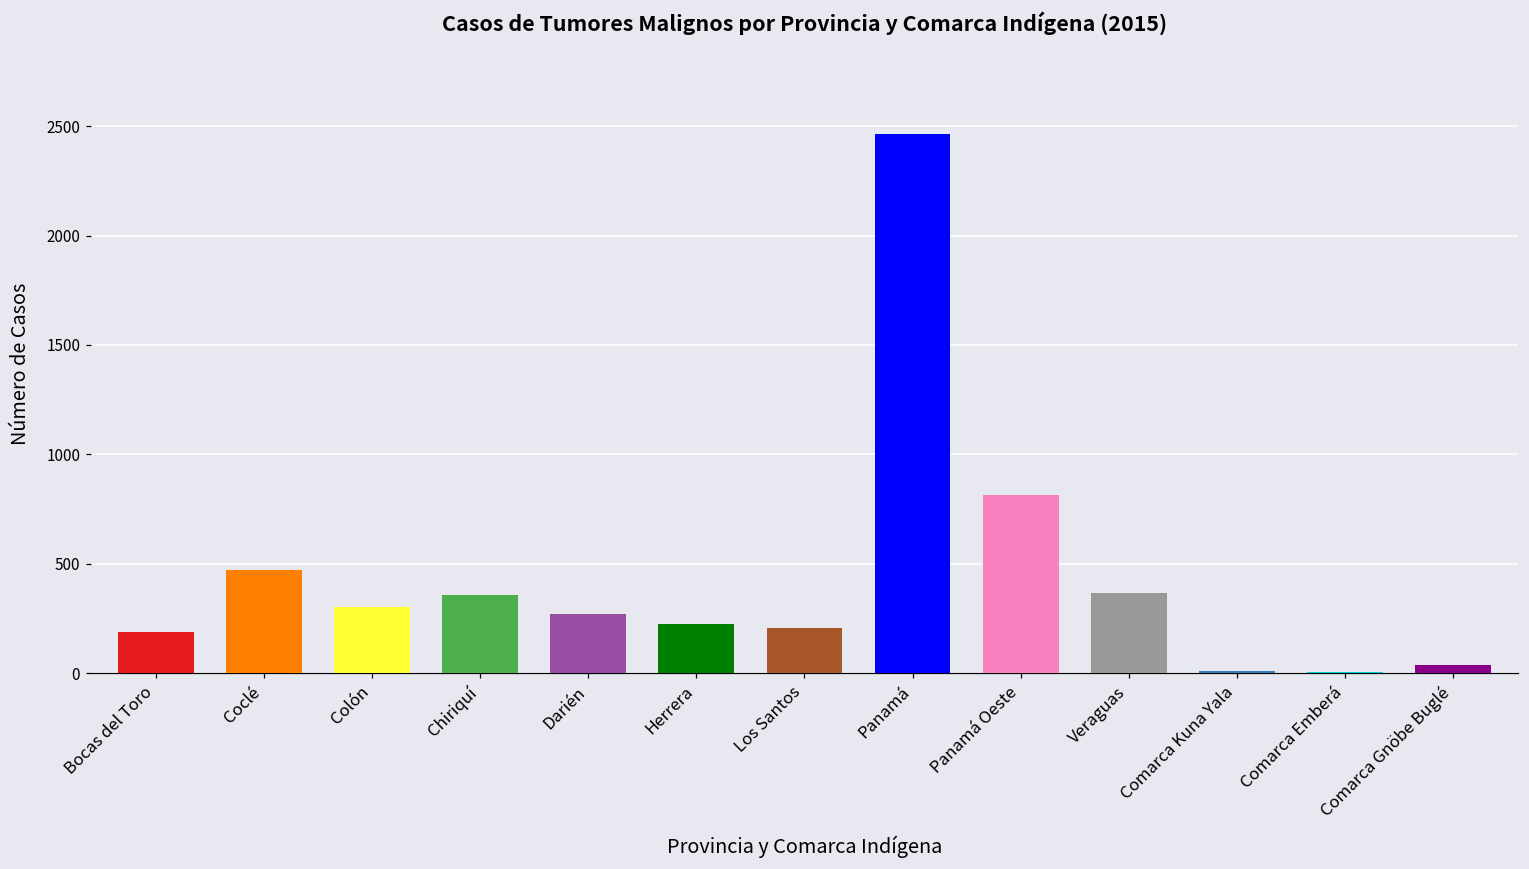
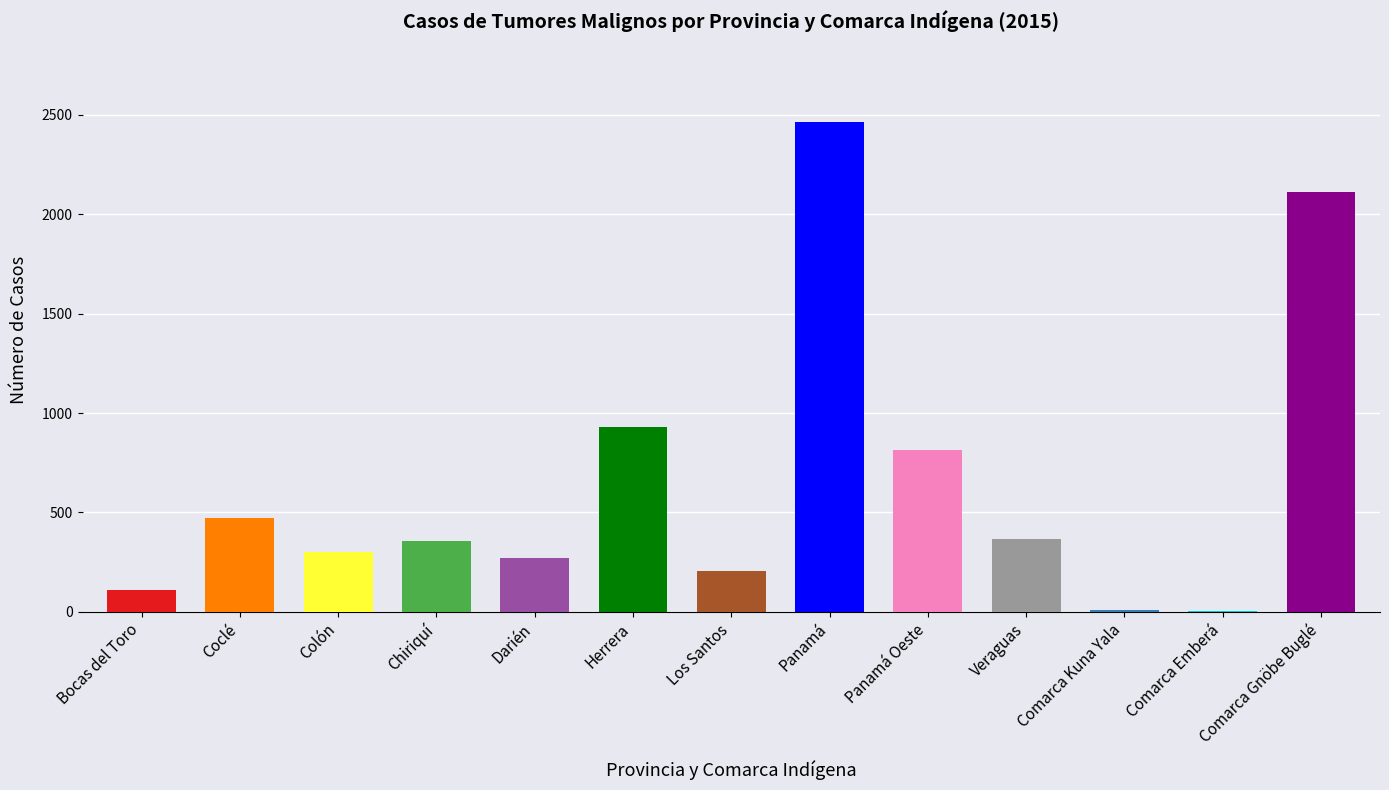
Bocas del Toro: 190 -> 110
Herrera: 230 -> 930
Comarca Gnöbe Buglé: 40 -> 2110
